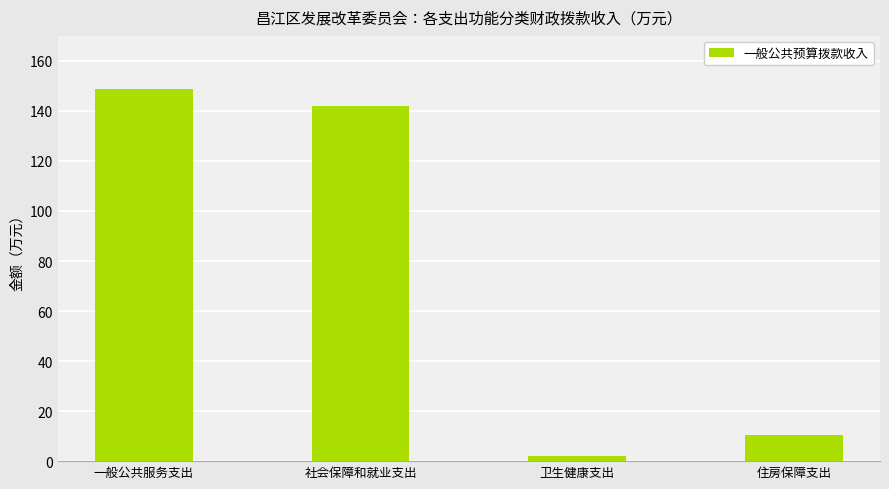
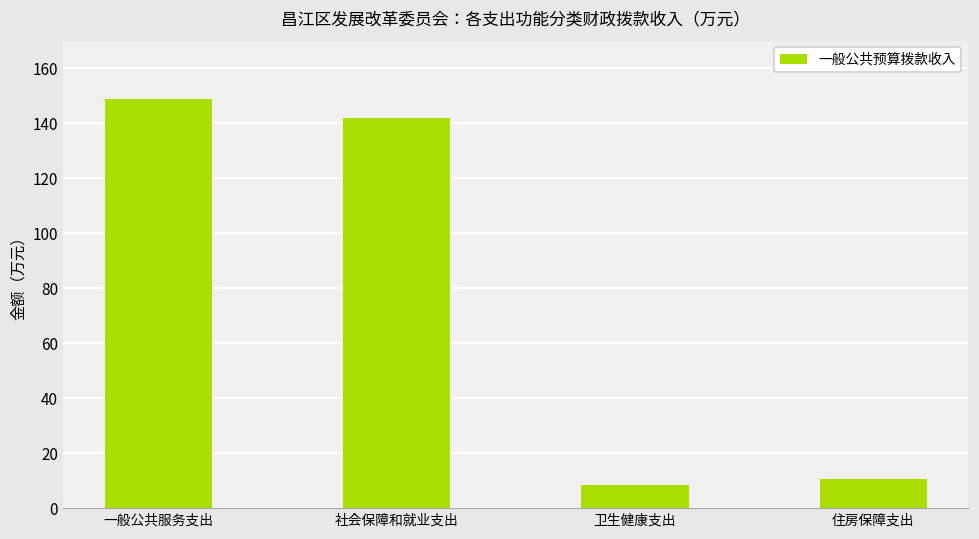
卫生健康支出: 2 -> 8
